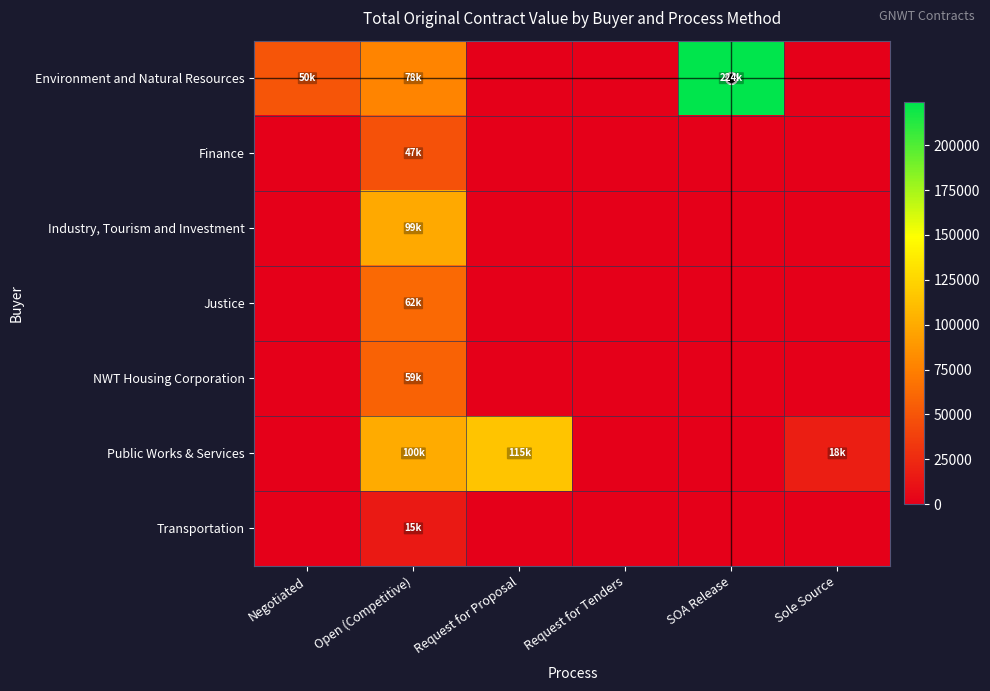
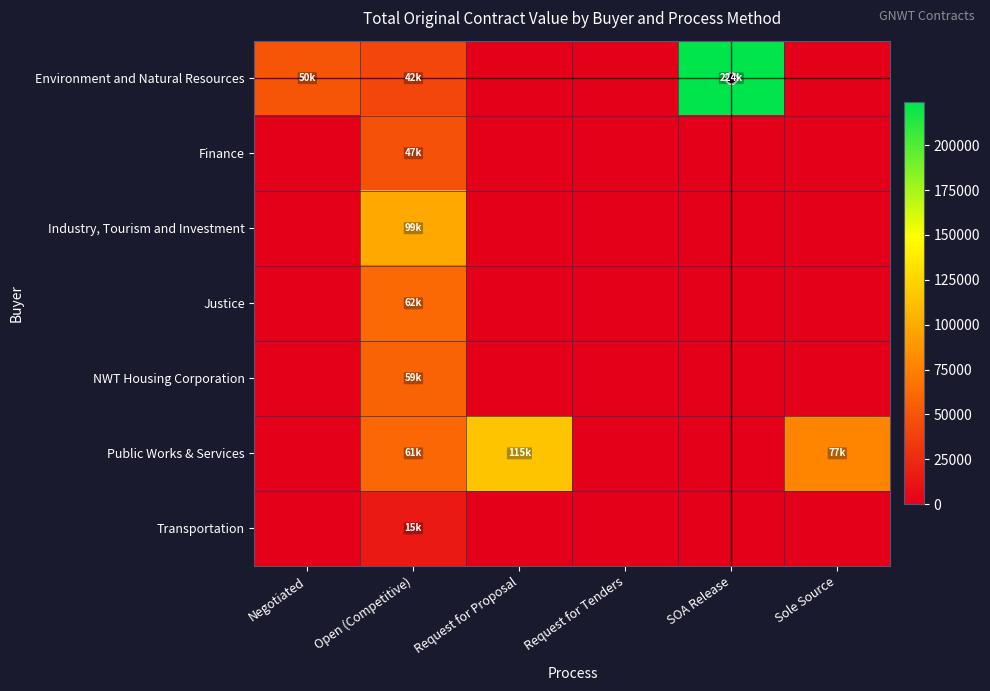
Environment and Natural Resources, Open (Competitive): 78k -> 42k
Public Works & Services, Open (Competitive): 100k -> 61k
Public Works & Services, Sole Source: 18k -> 77k
